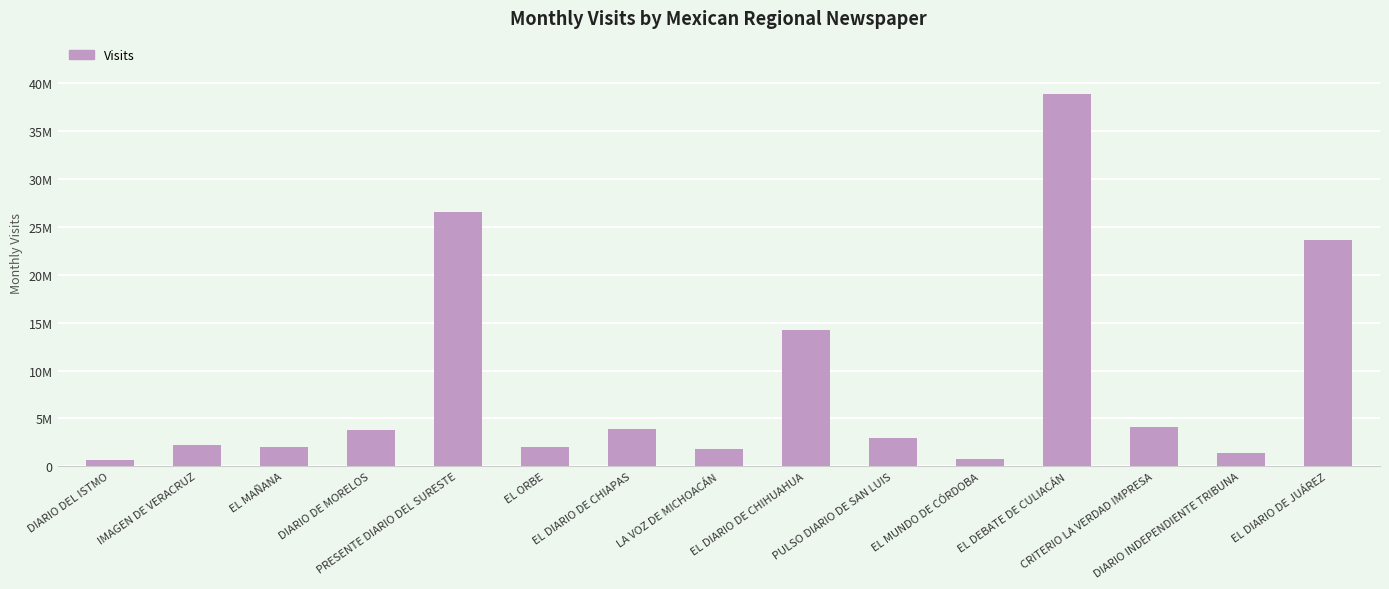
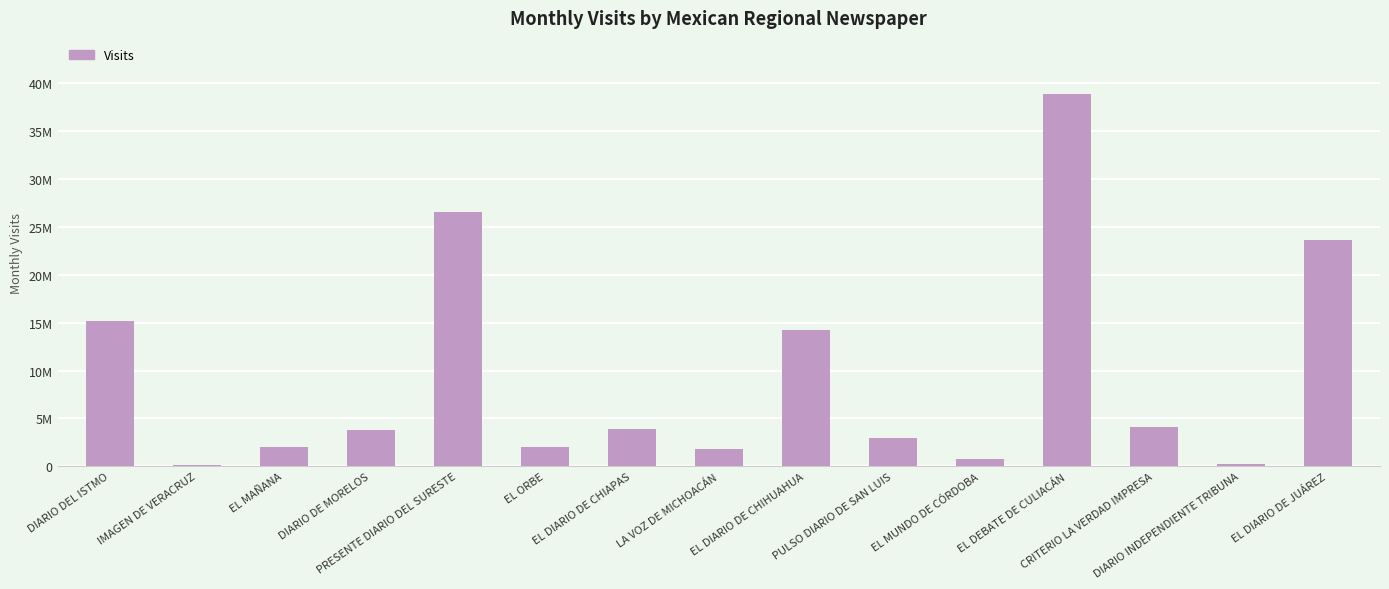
DIARIO DEL ISTMO: 1000000 -> 15000000
IMAGEN DE VERACRUZ: 2000000 -> 0
DIARIO INDEPENDIENTE TRIBUNA: 1000000 -> 0
